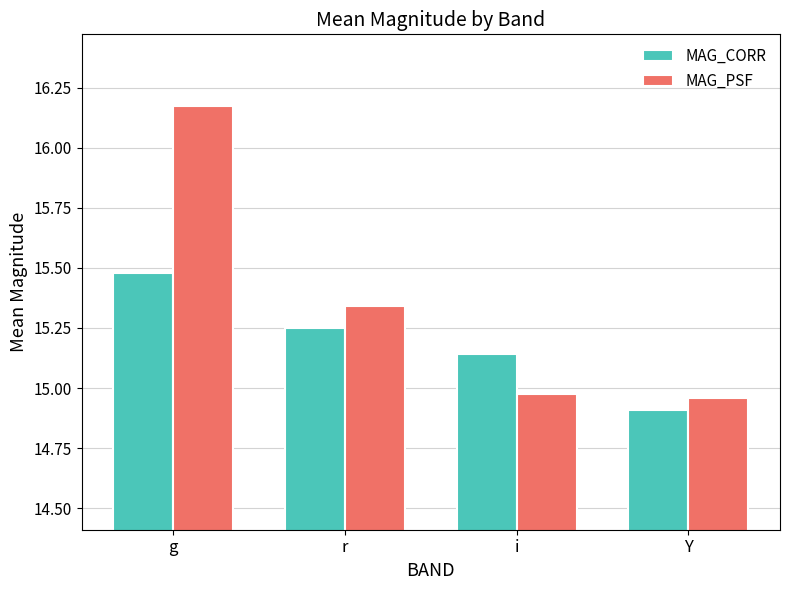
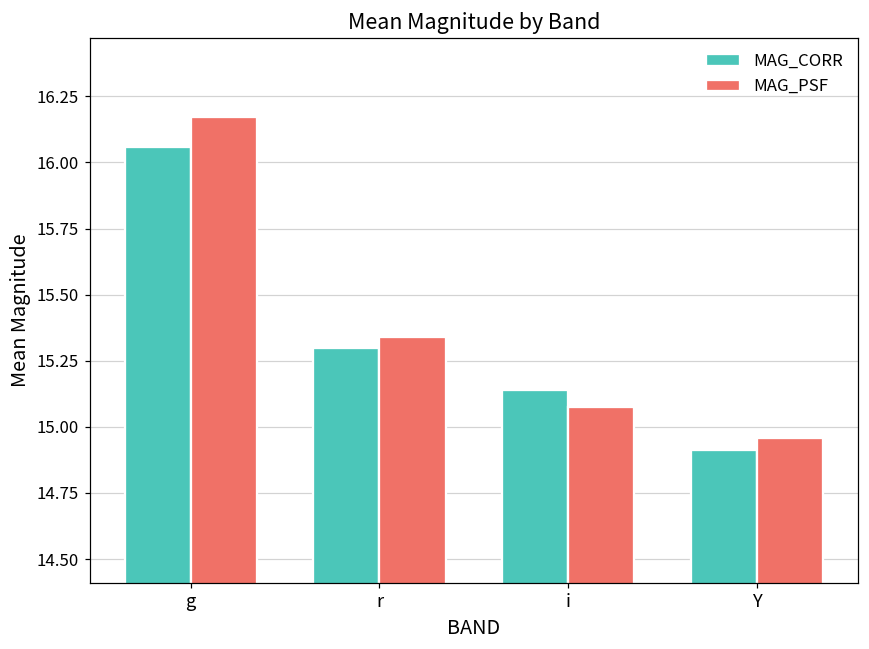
MAG_CORR, g: 15.48 -> 16.06
MAG_CORR, r: 15.25 -> 15.30
MAG_PSF, i: 14.98 -> 15.07
